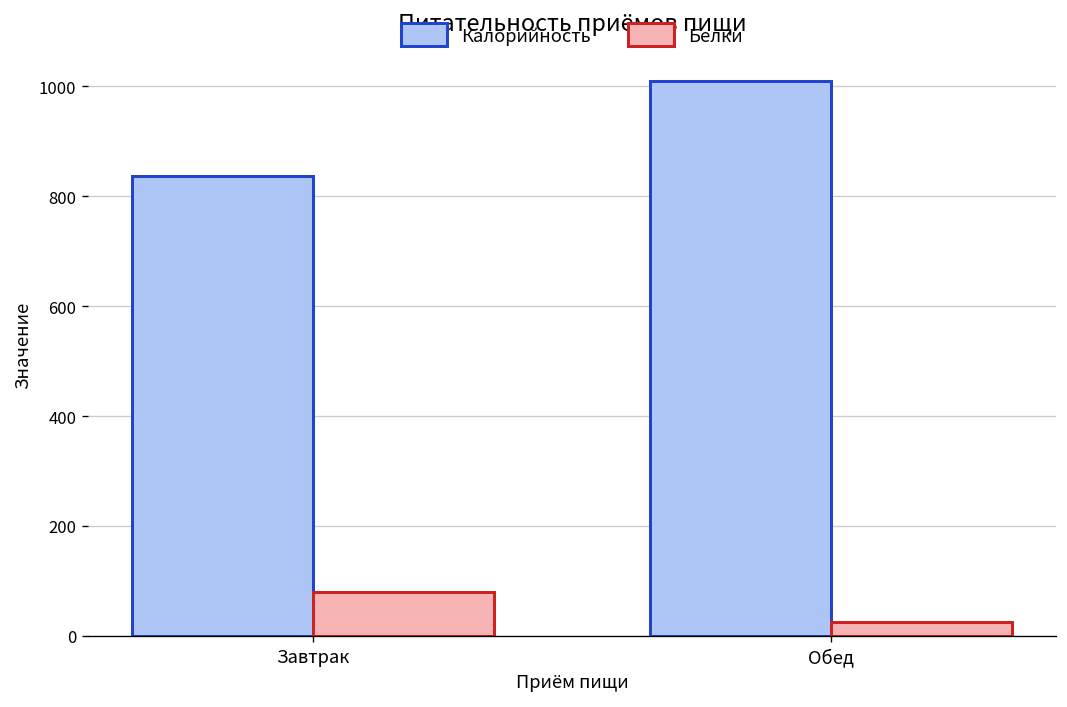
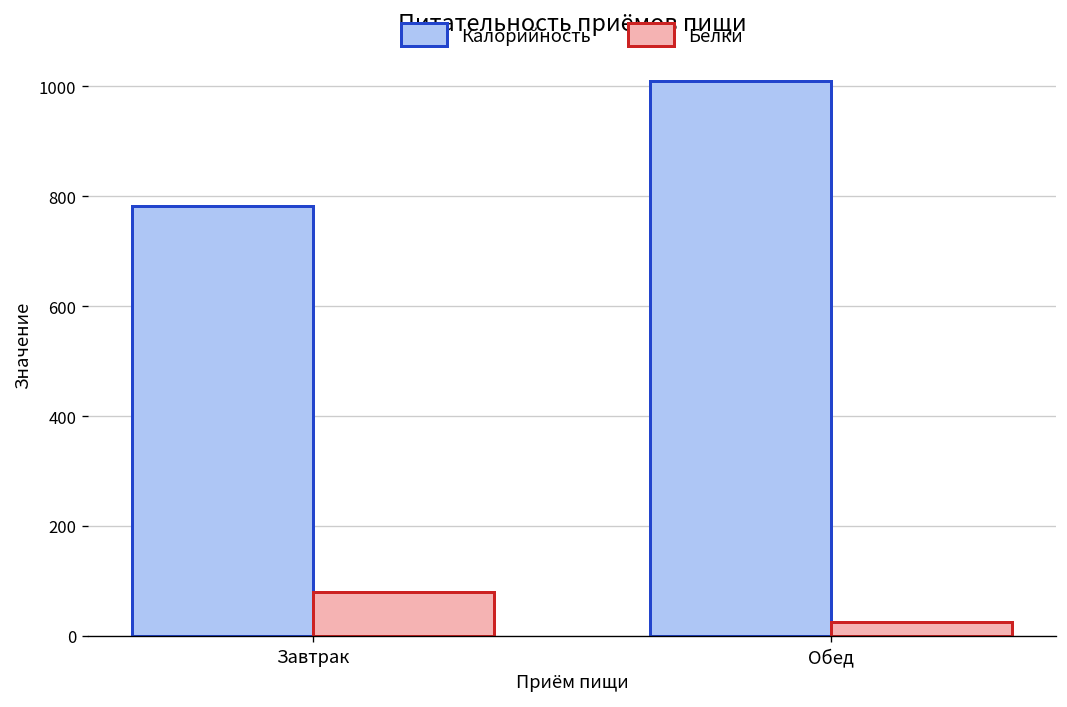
Калорийность, Завтрак: 840 -> 780
